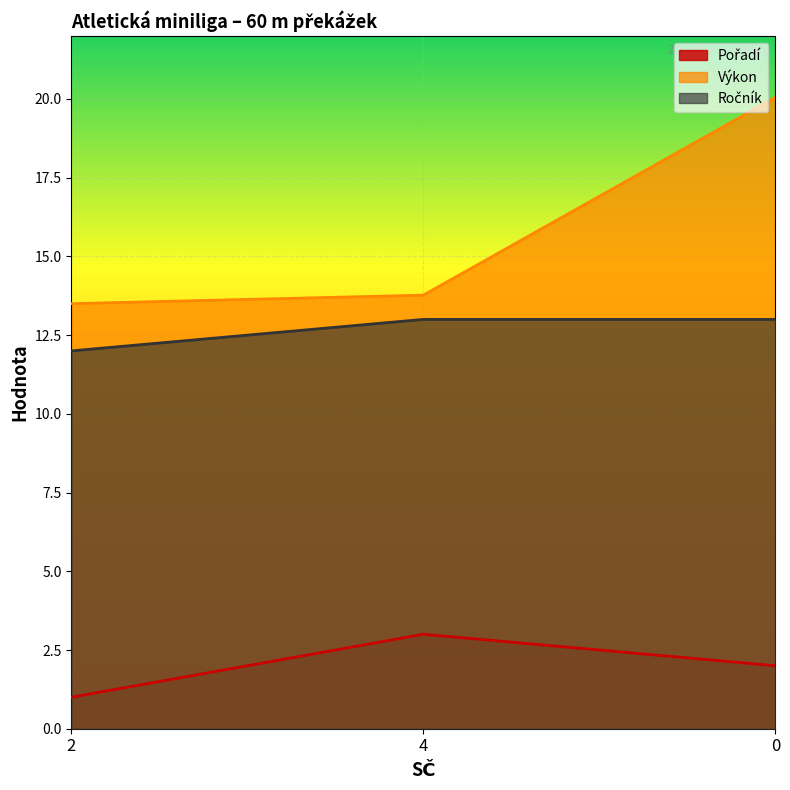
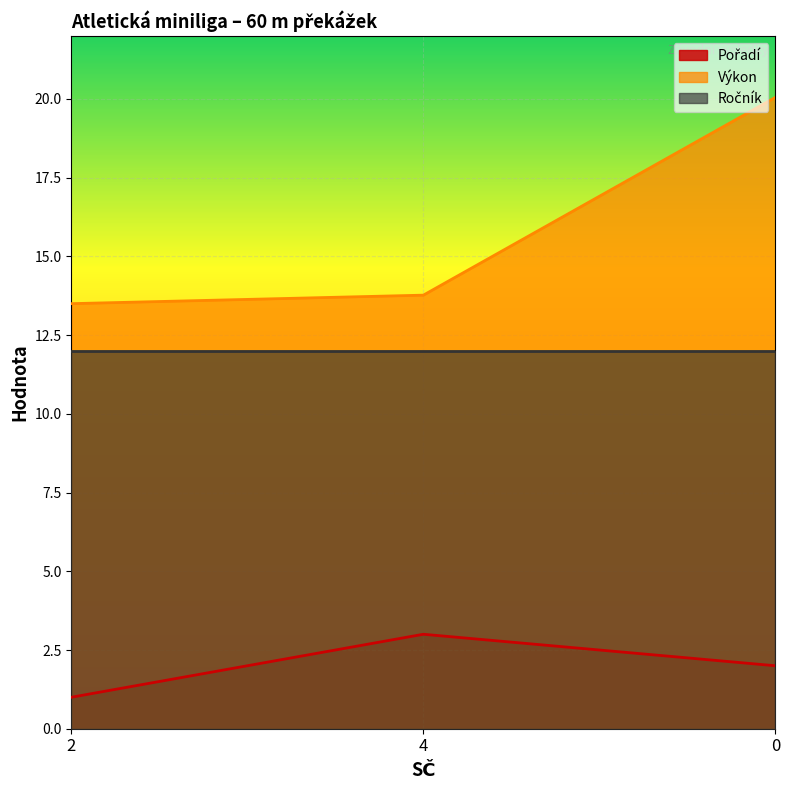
Ročník, 4: 13 -> 12
Ročník, 0: 13 -> 12
